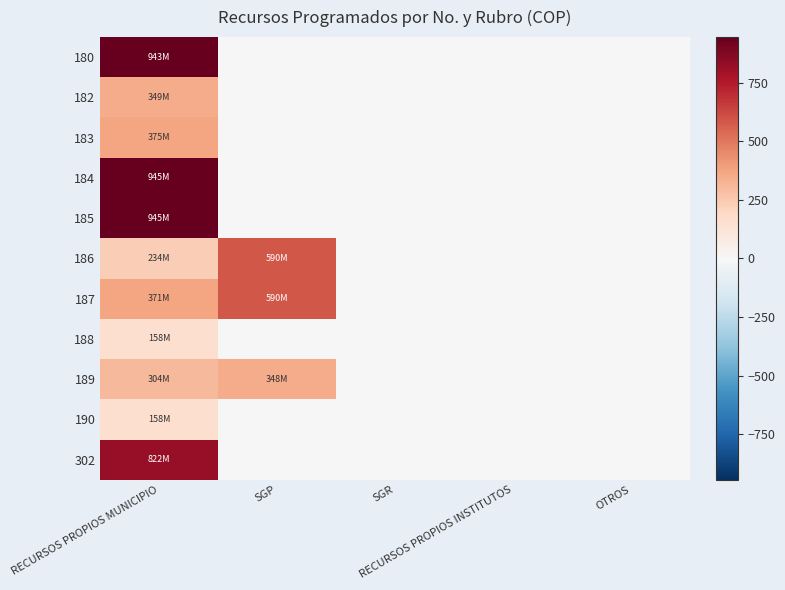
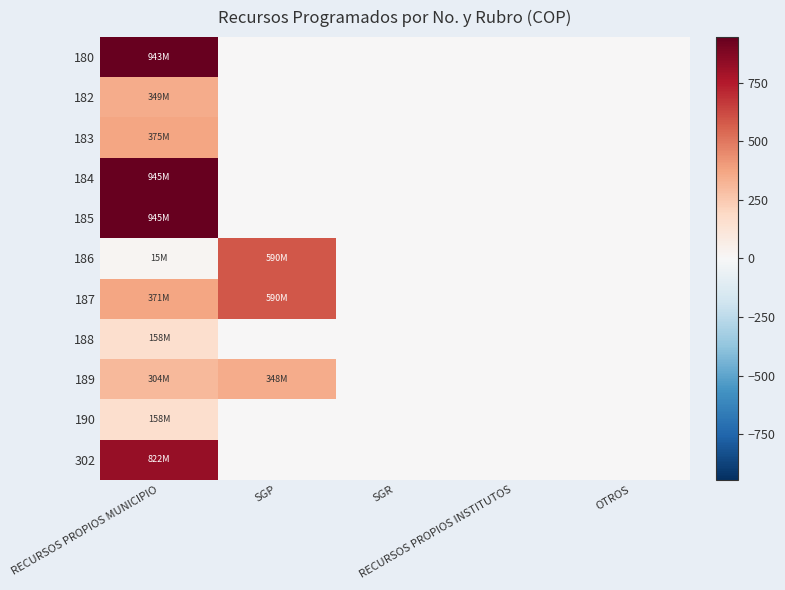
186, RECURSOS PROPIOS MUNICIPIO: 234M -> 15M
